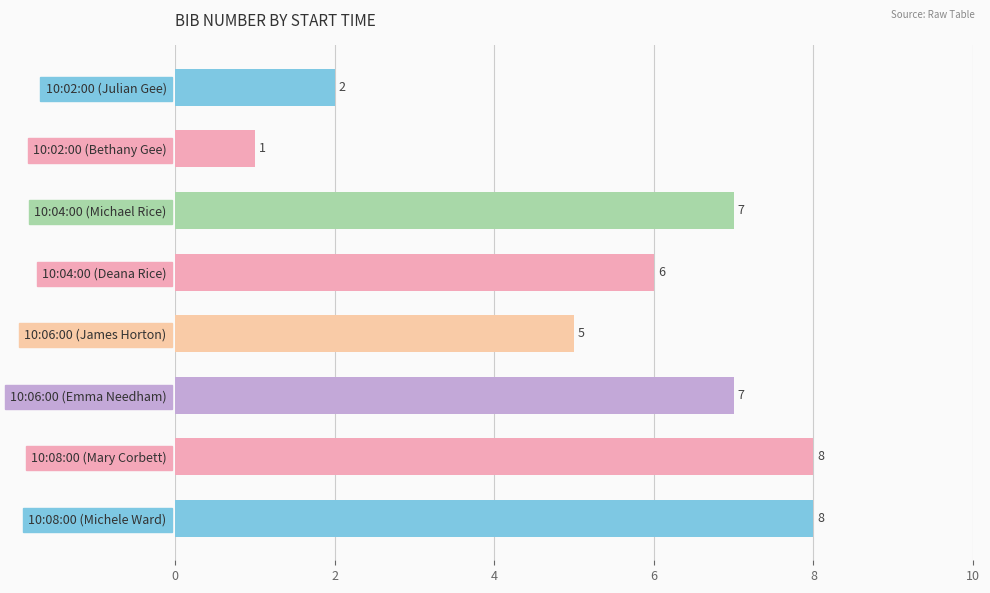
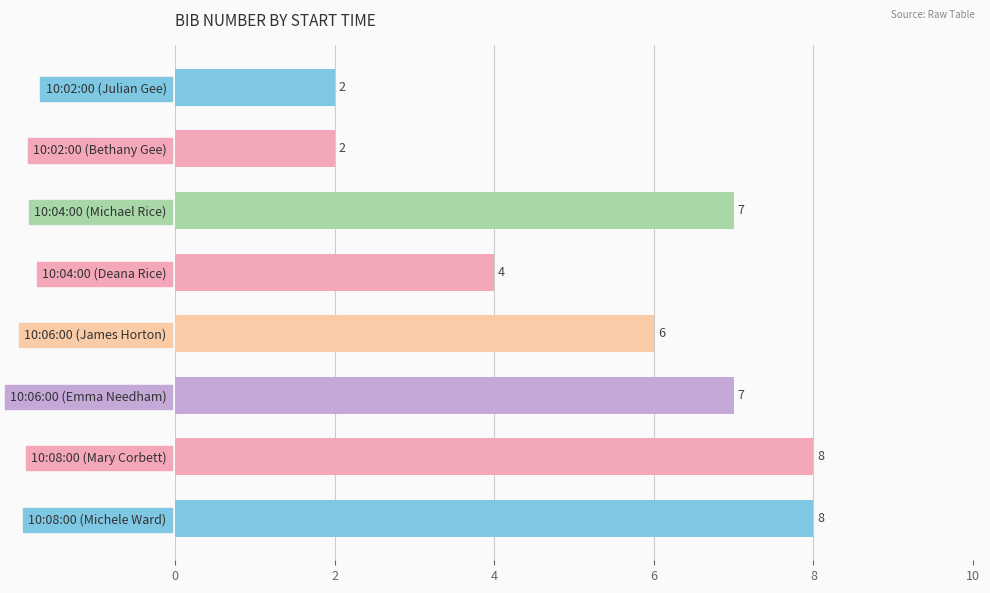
10:02:00 (Bethany Gee): 1 -> 2
10:04:00 (Deana Rice): 6 -> 4
10:06:00 (James Horton): 5 -> 6
